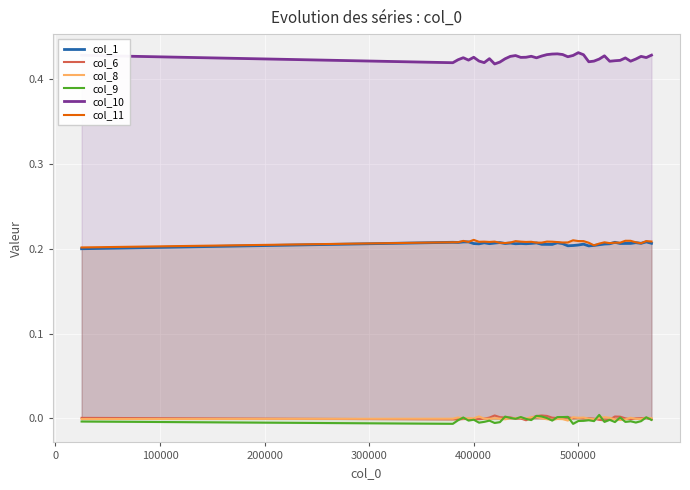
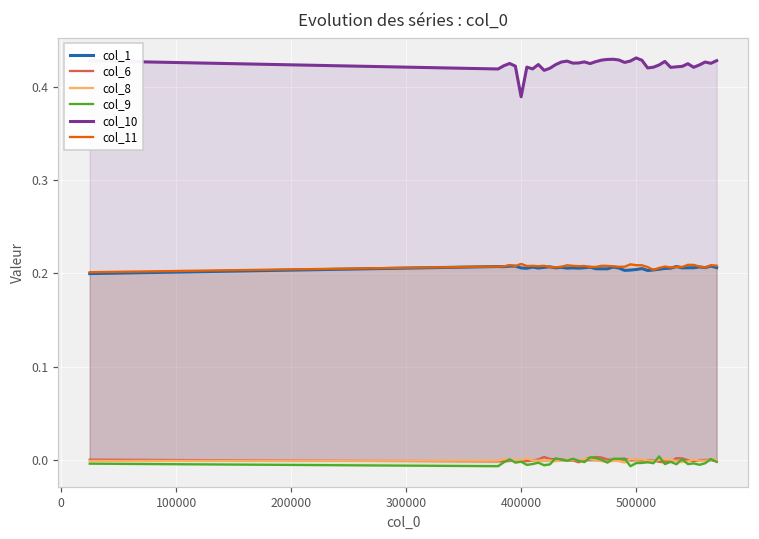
col_10, 400000: 0.43 -> 0.39
